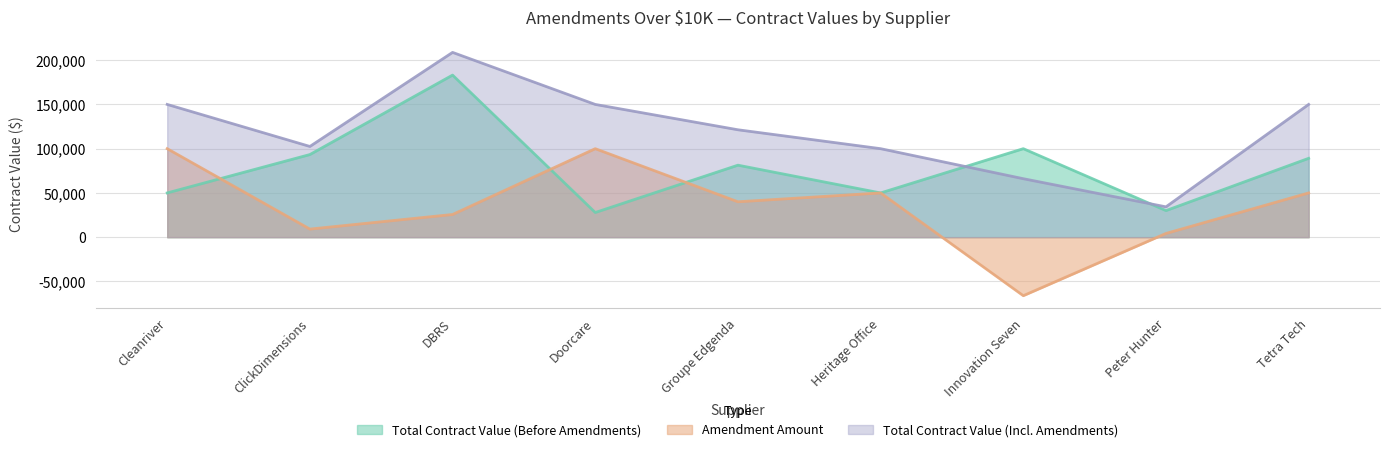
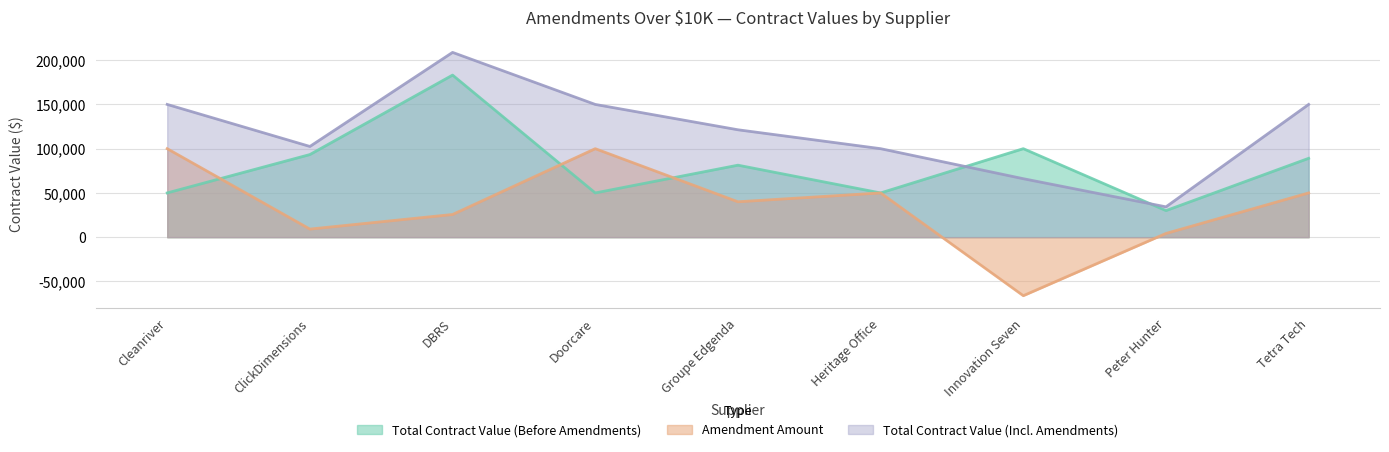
Total Contract Value (Before Amendments), Doorcare: 30,000 -> 50,000
